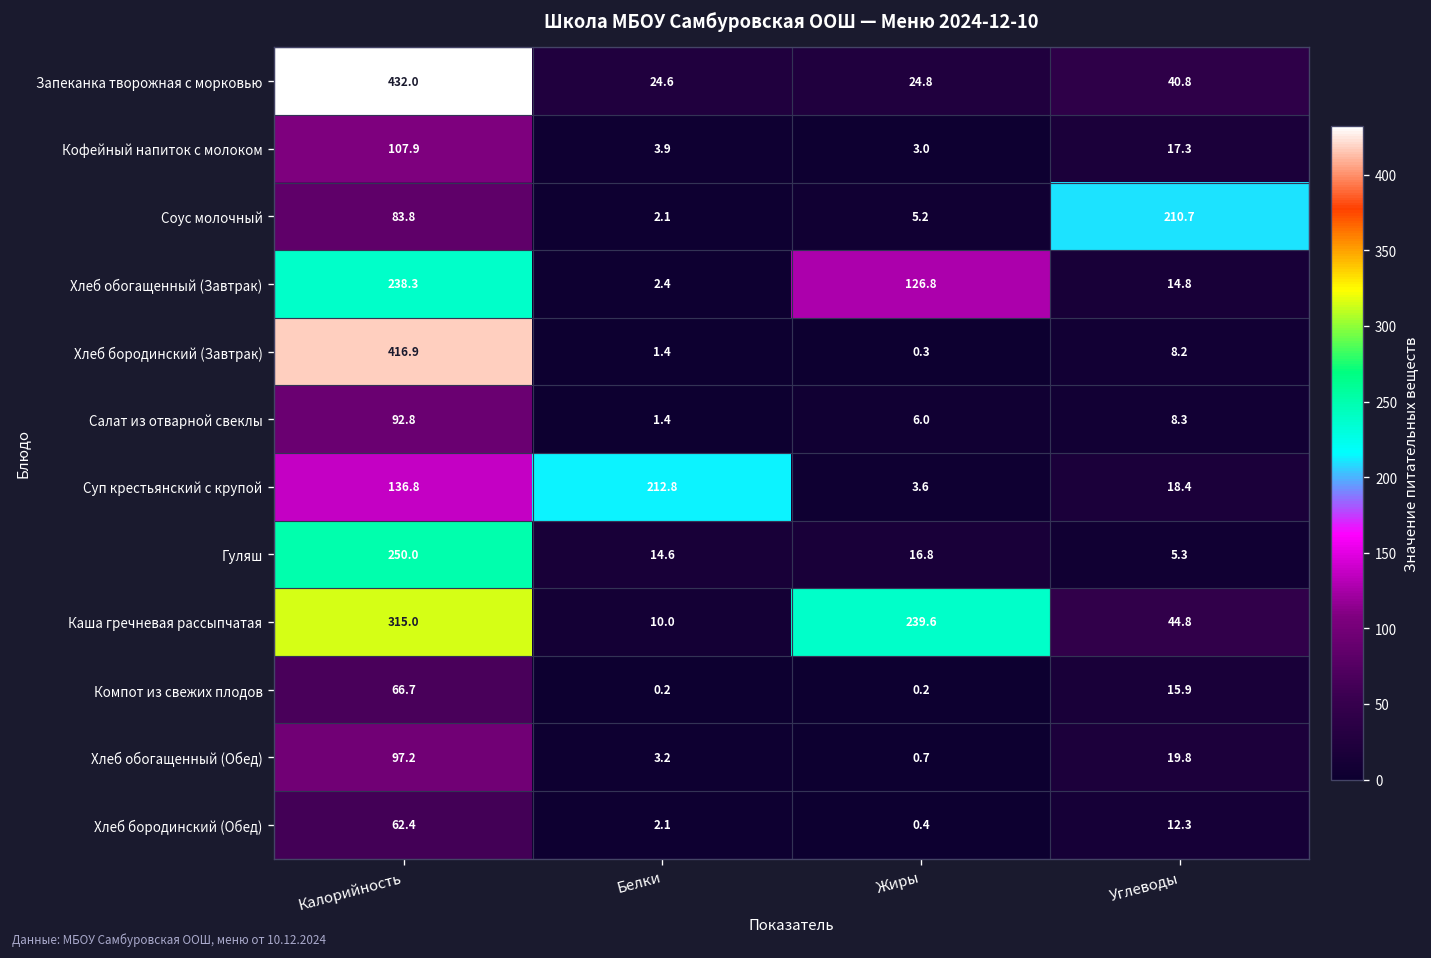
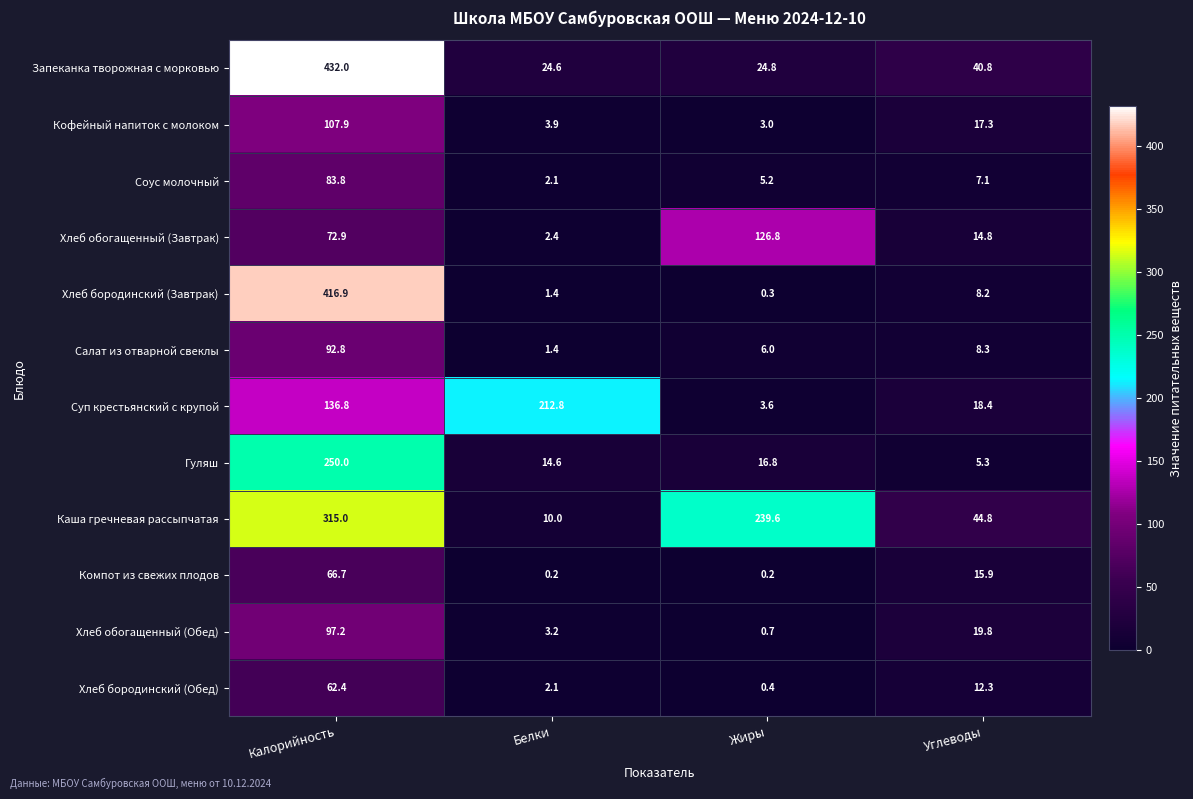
Соус молочный, Углеводы: 210.7 -> 7.1
Хлеб обогащенный (Завтрак), Калорийность: 238.3 -> 72.9
